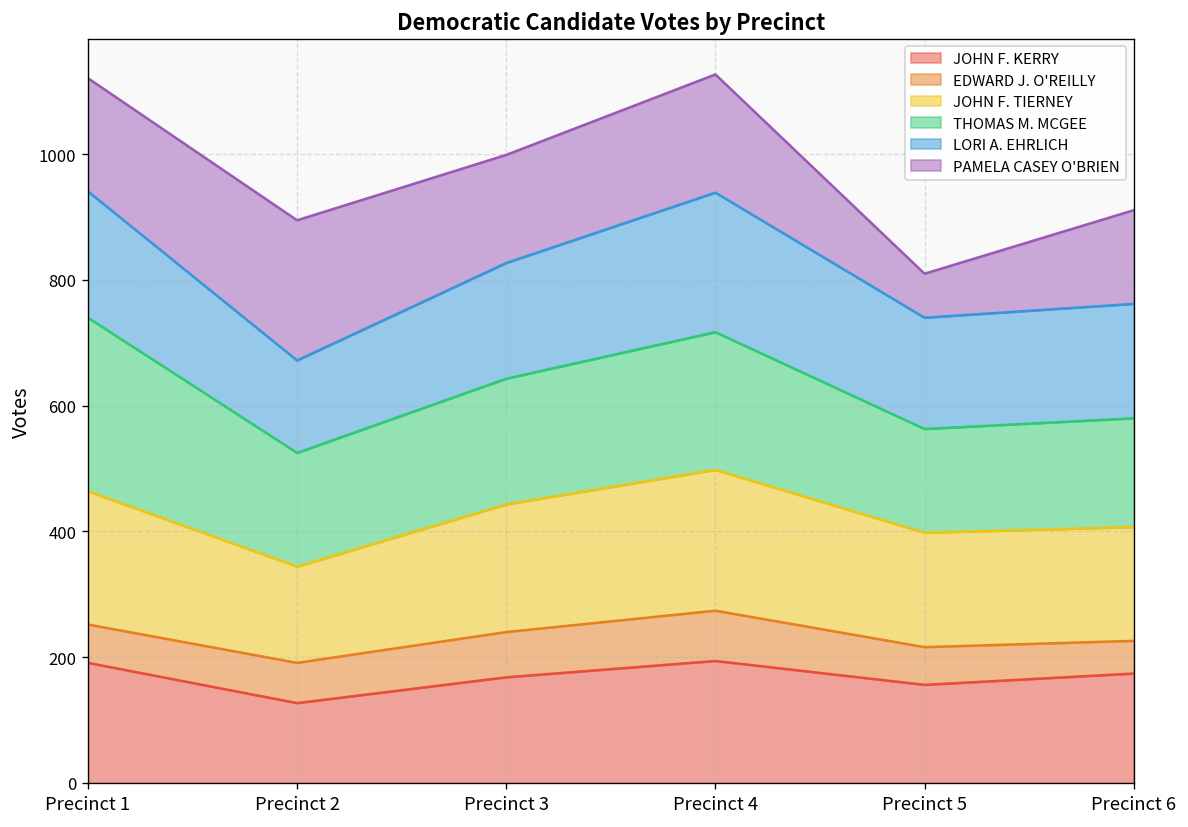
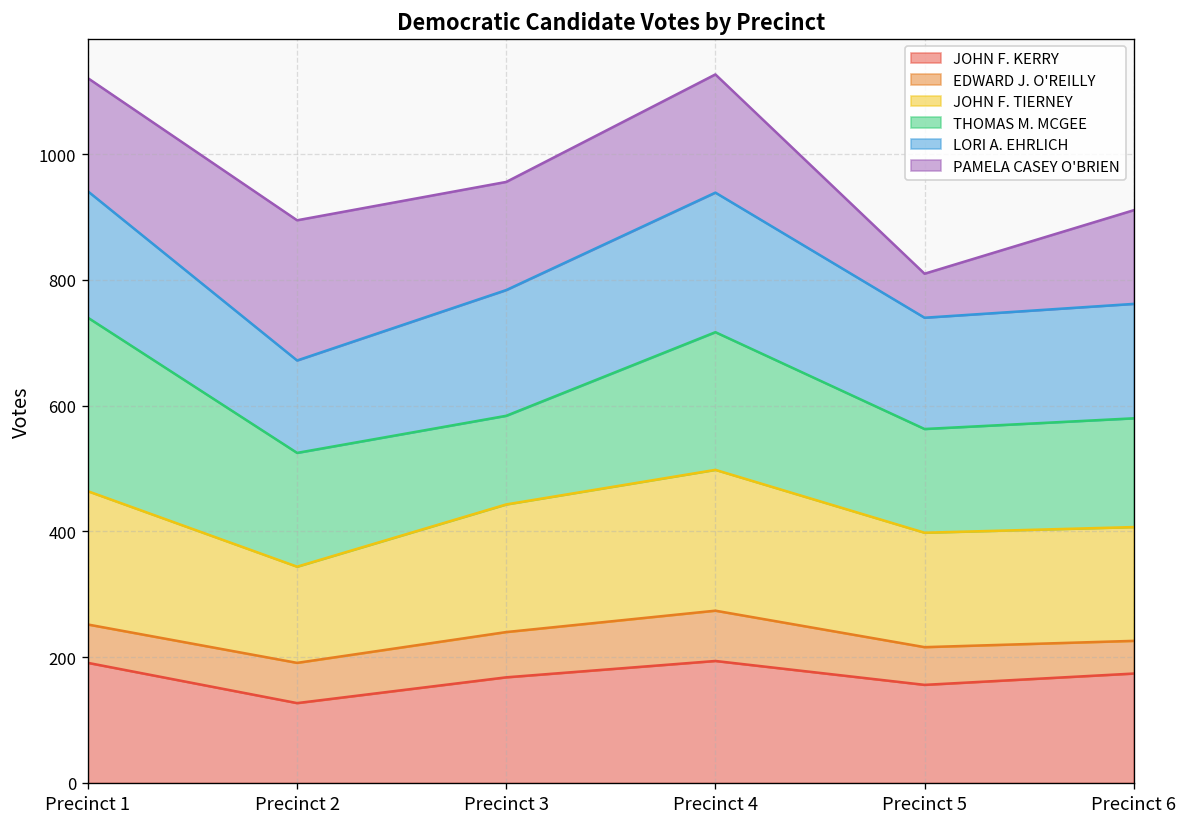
THOMAS M. MCGEE, Precinct 3: 200 -> 140
LORI A. EHRLICH, Precinct 3: 180 -> 200
